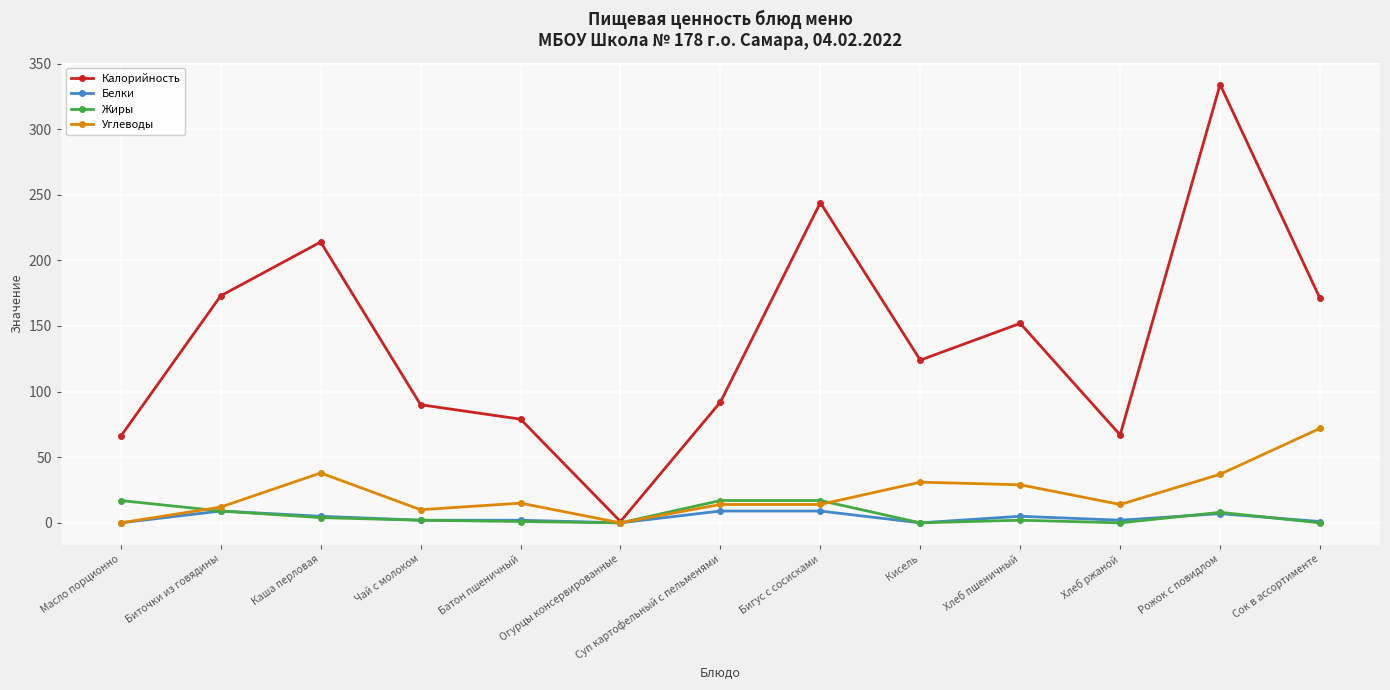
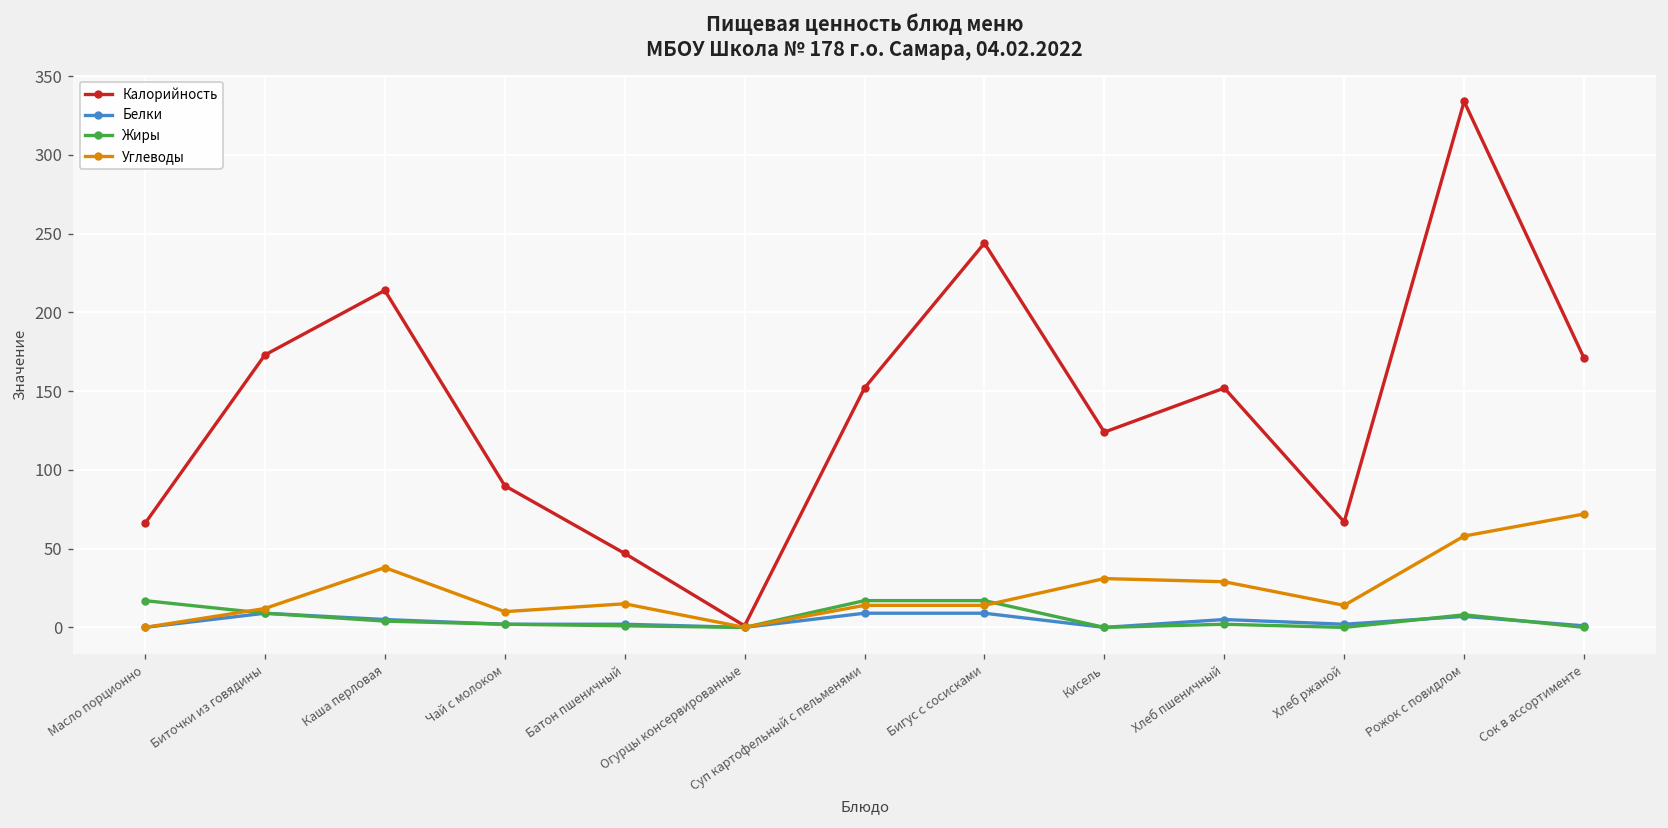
Калорийность, Батон пшеничный: 79 -> 47
Калорийность, Суп картофельный с пельменями: 92 -> 152
Углеводы, Рожок с повидлом: 37 -> 58
